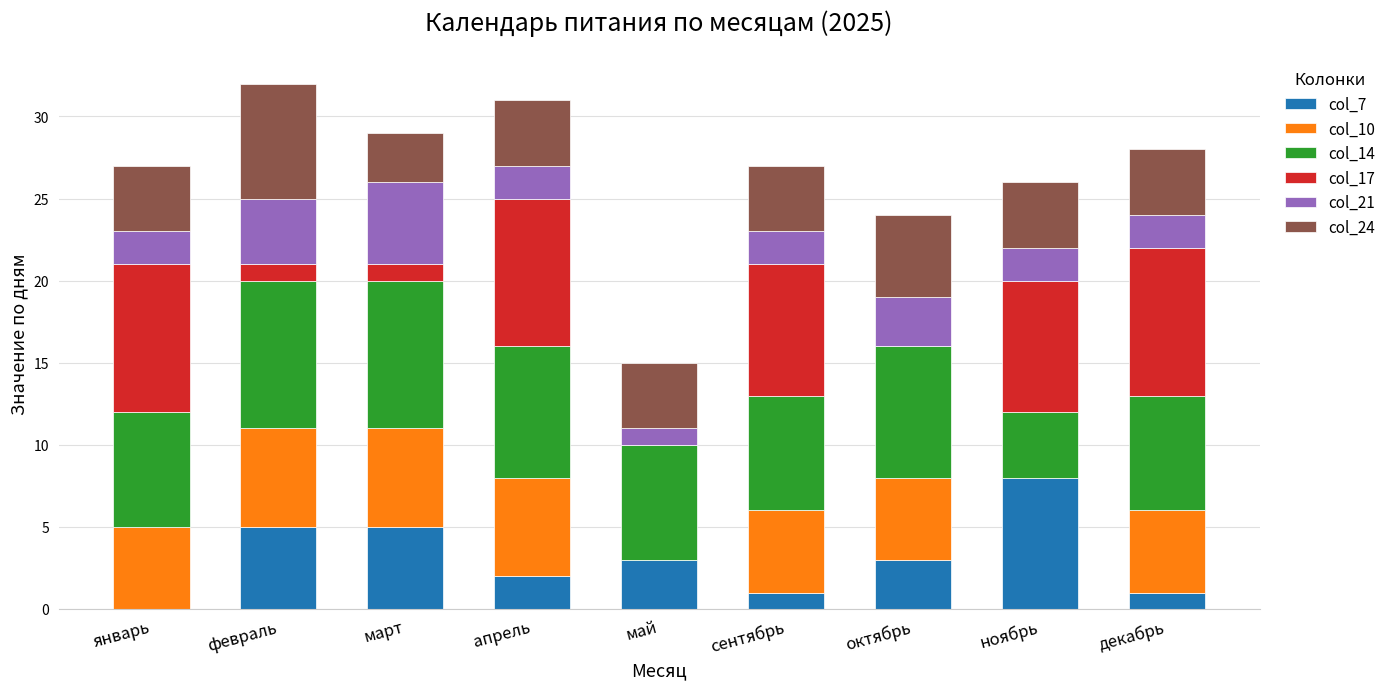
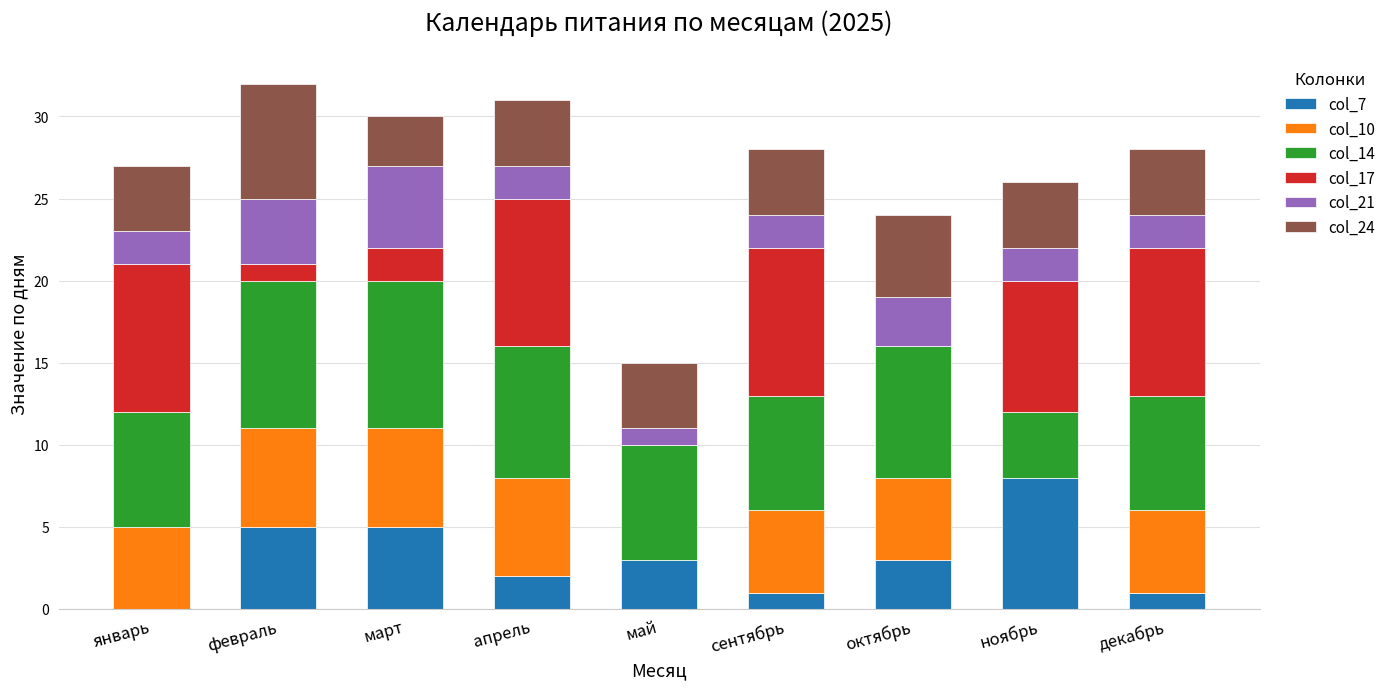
col_17, март: 1 -> 2
col_17, сентябрь: 8 -> 9
